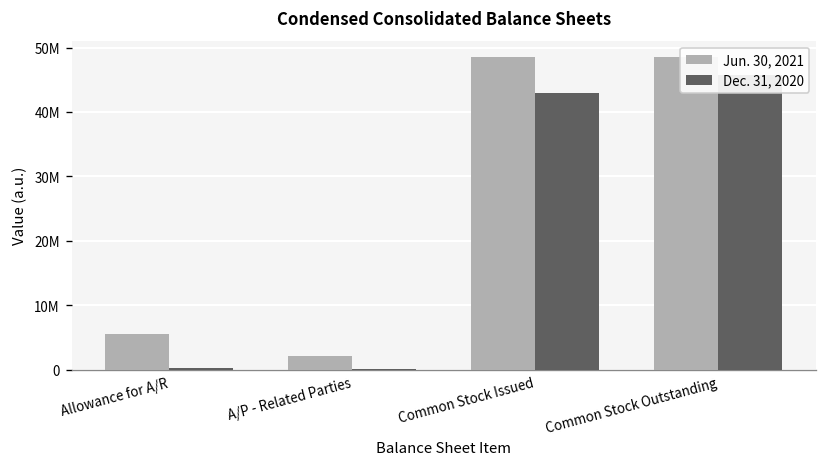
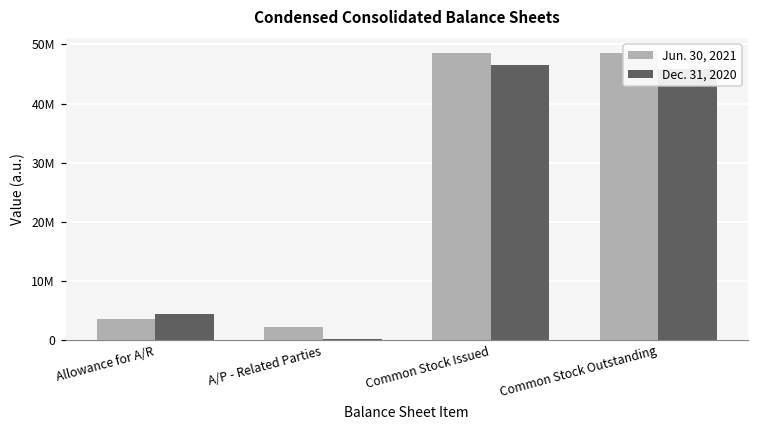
Jun. 30, 2021, Allowance for A/R: 5000000 -> 4000000
Dec. 31, 2020, Allowance for A/R: 0 -> 4000000
Dec. 31, 2020, Common Stock Issued: 43000000 -> 47000000
